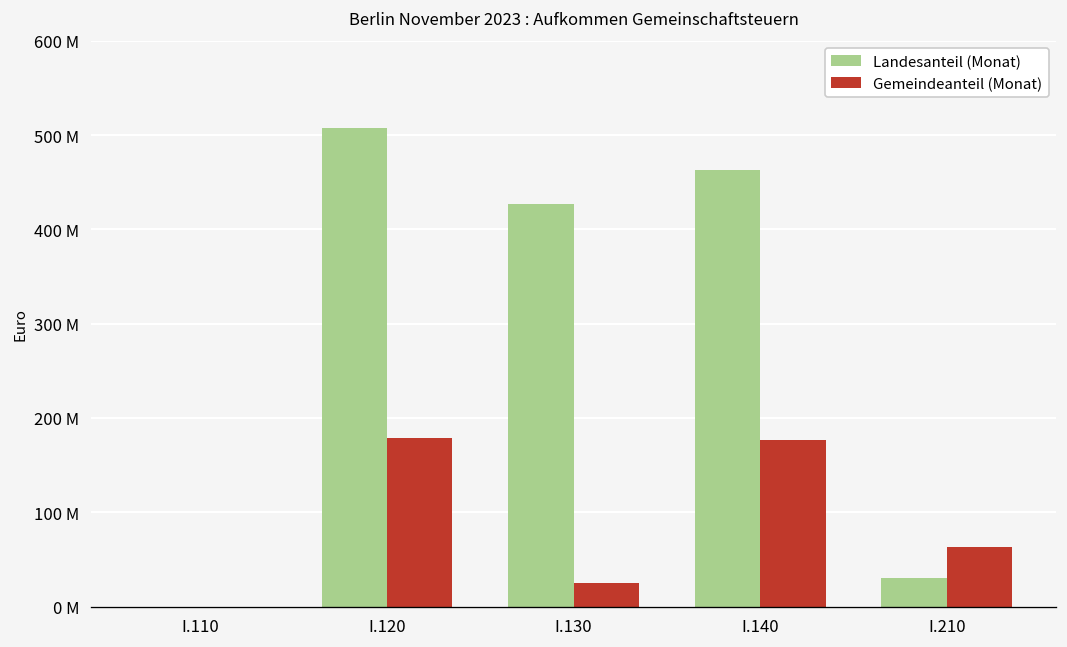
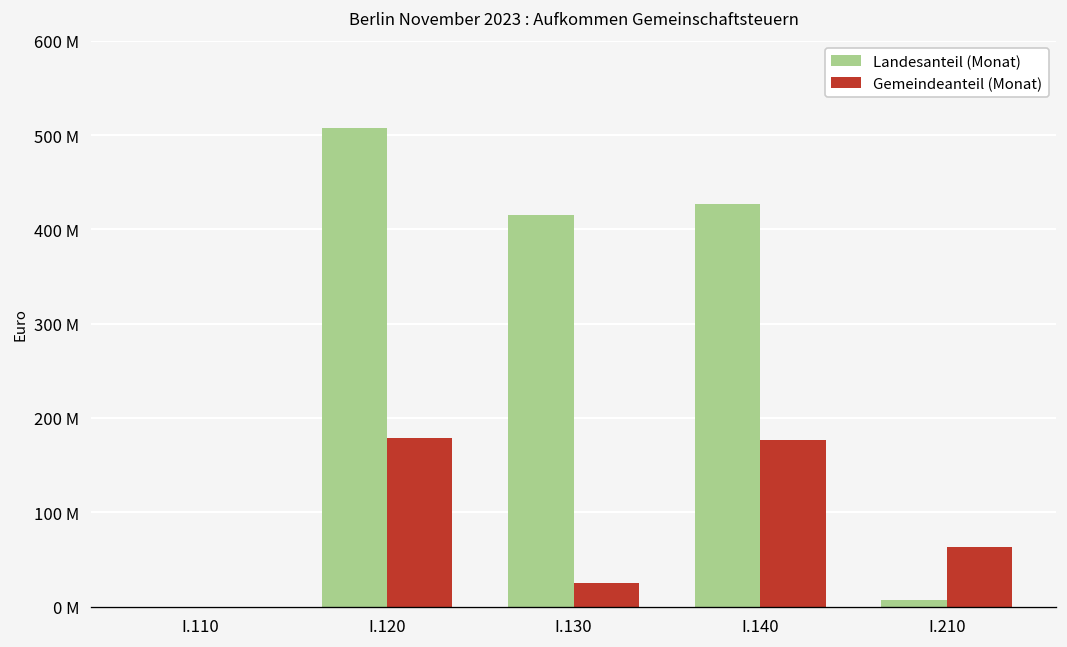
Landesanteil (Monat), I.130: 430000000 -> 420000000
Landesanteil (Monat), I.140: 460000000 -> 430000000
Landesanteil (Monat), I.210: 30000000 -> 10000000
